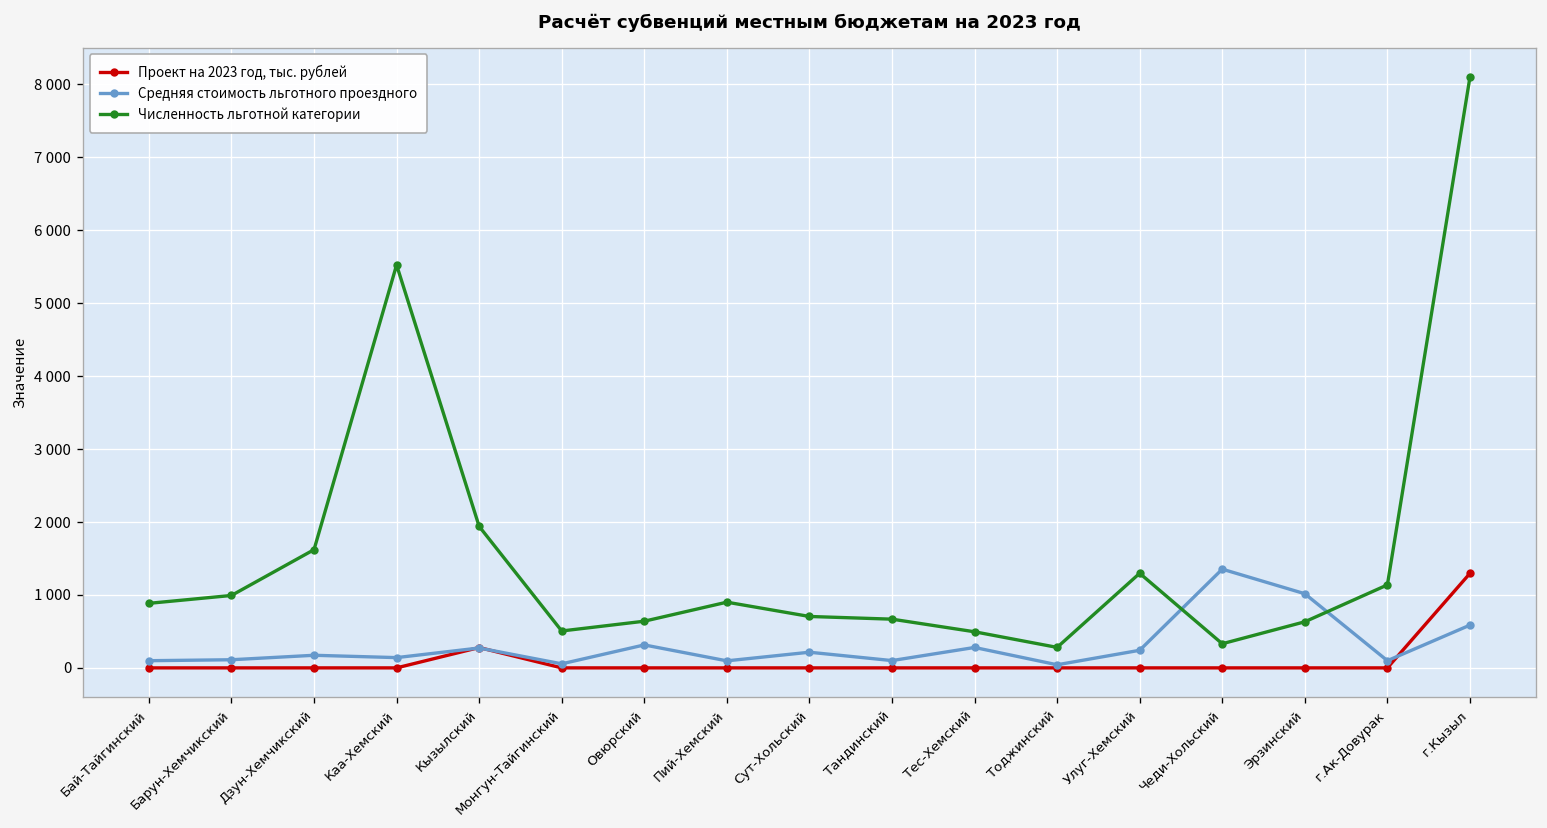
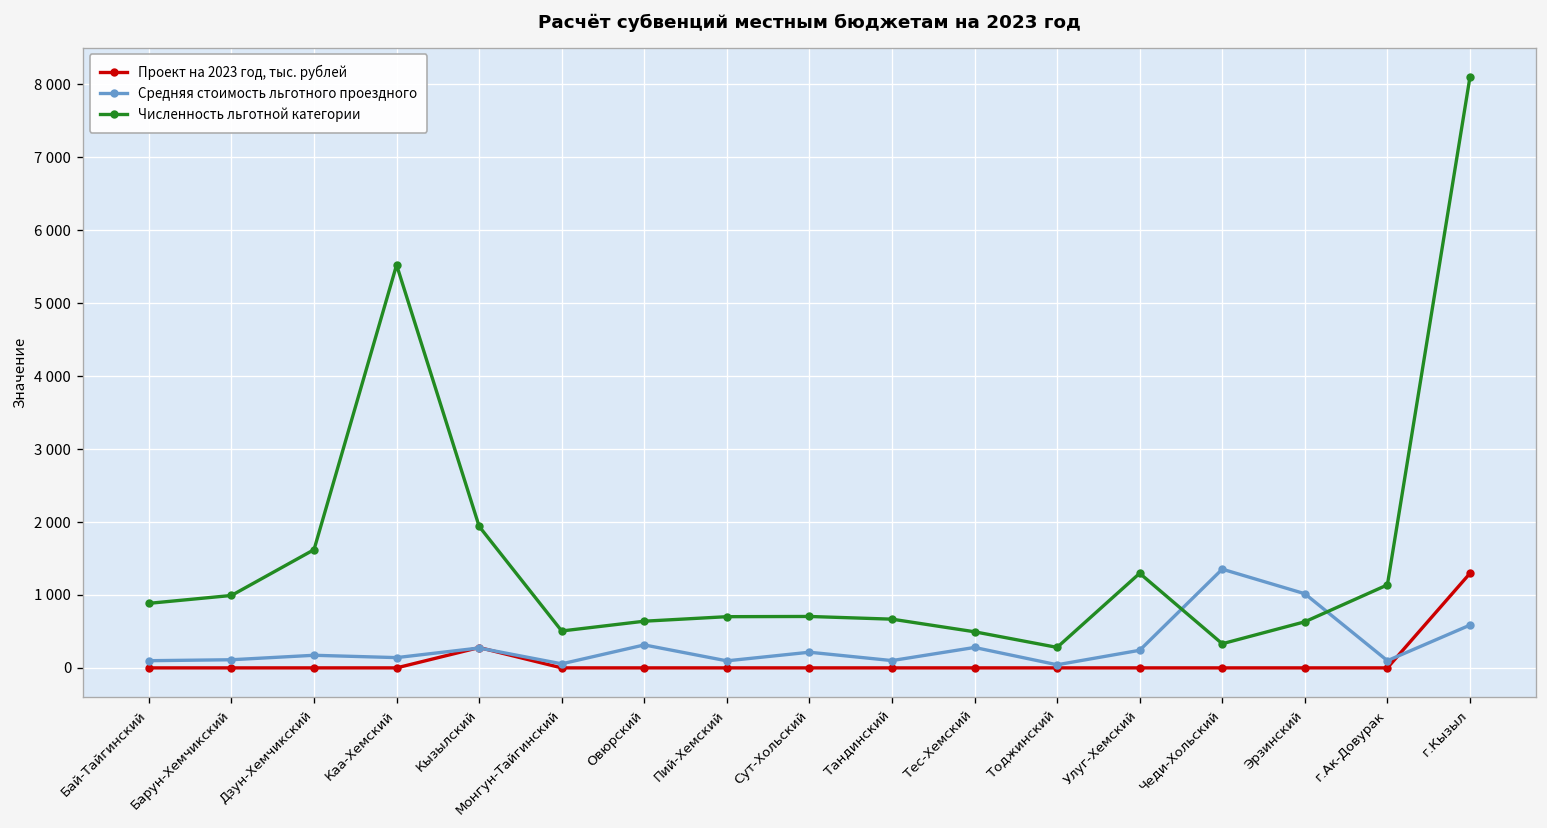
Численность льготной категории, Пий-Хемский: 900 -> 700
